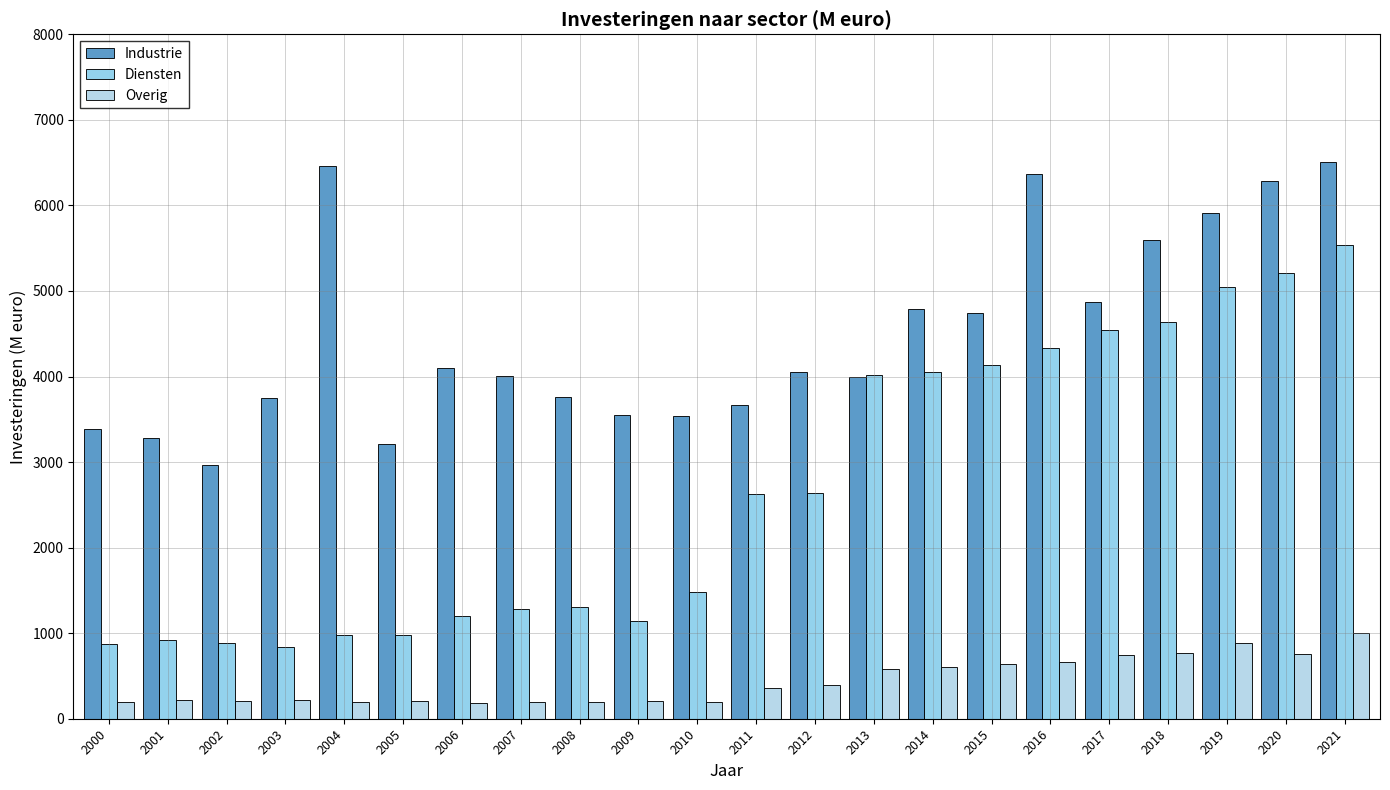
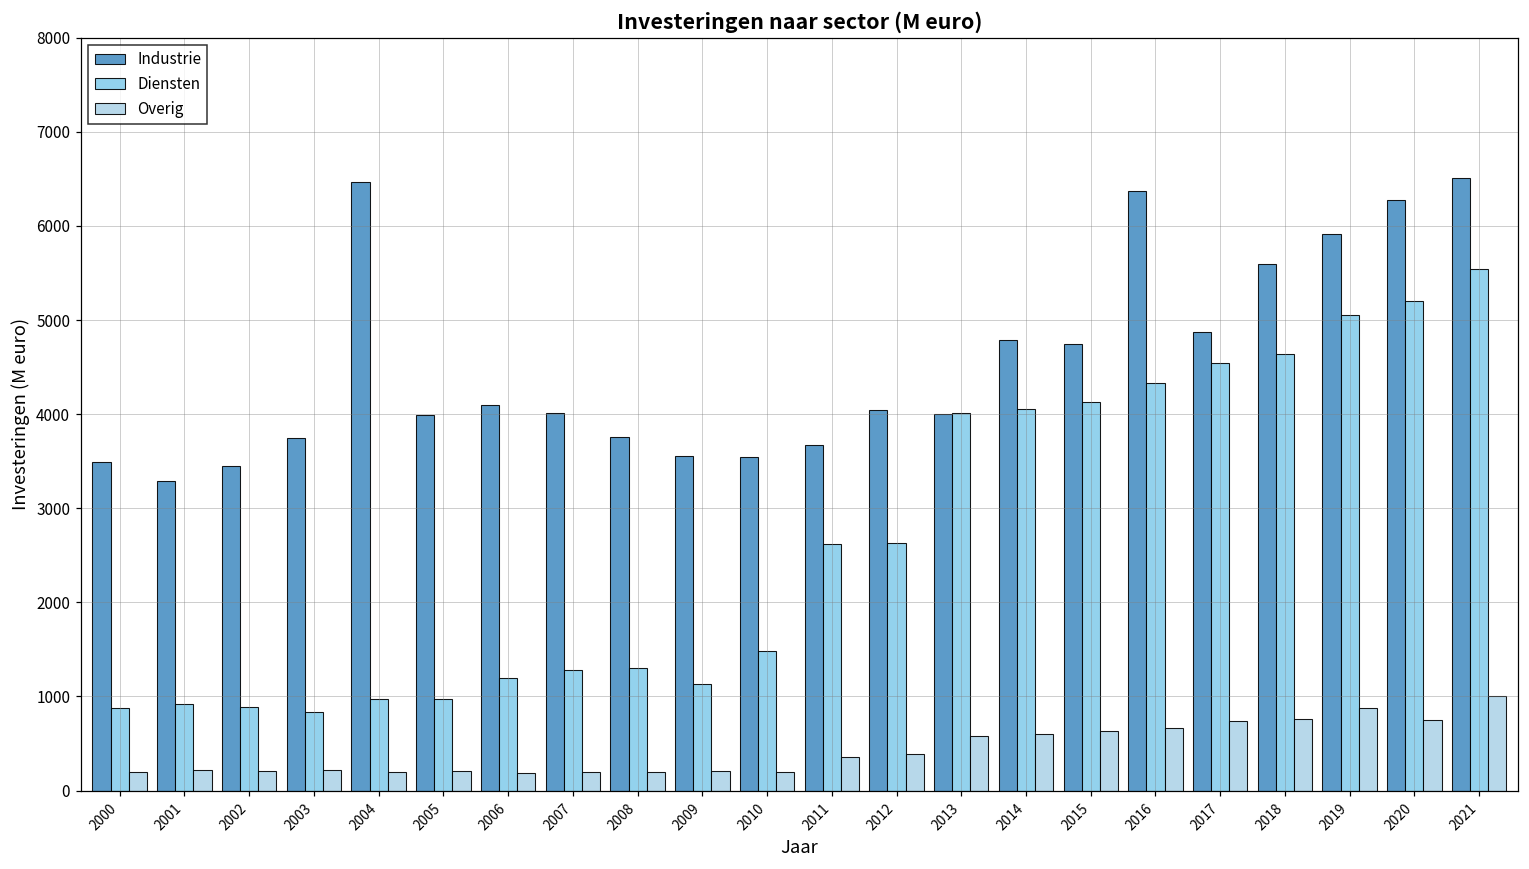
Industrie, 2000: 3400 -> 3500
Industrie, 2002: 3000 -> 3500
Industrie, 2005: 3200 -> 4000
